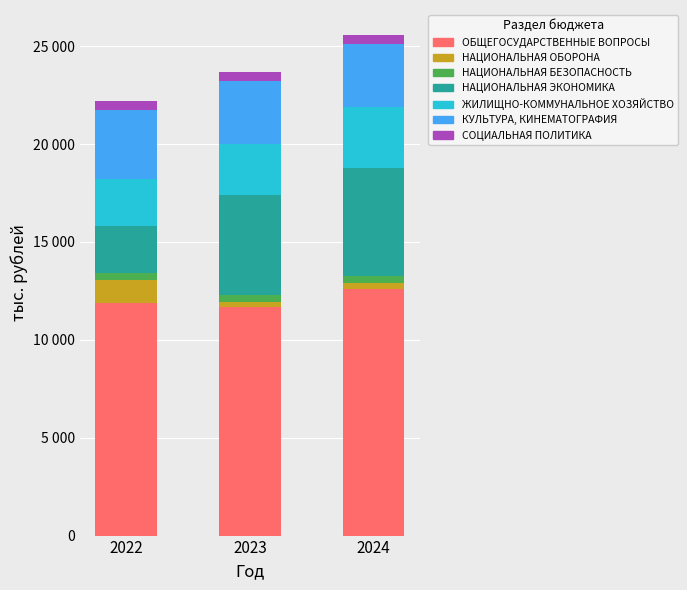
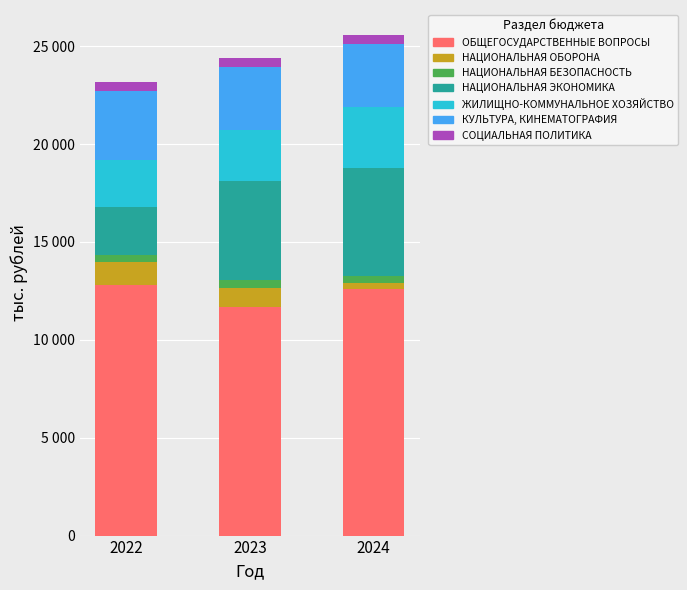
ОБЩЕГОСУДАРСТВЕННЫЕ ВОПРОСЫ, 2022: 11900 -> 12800
НАЦИОНАЛЬНАЯ ОБОРОНА, 2023: 300 -> 1000
